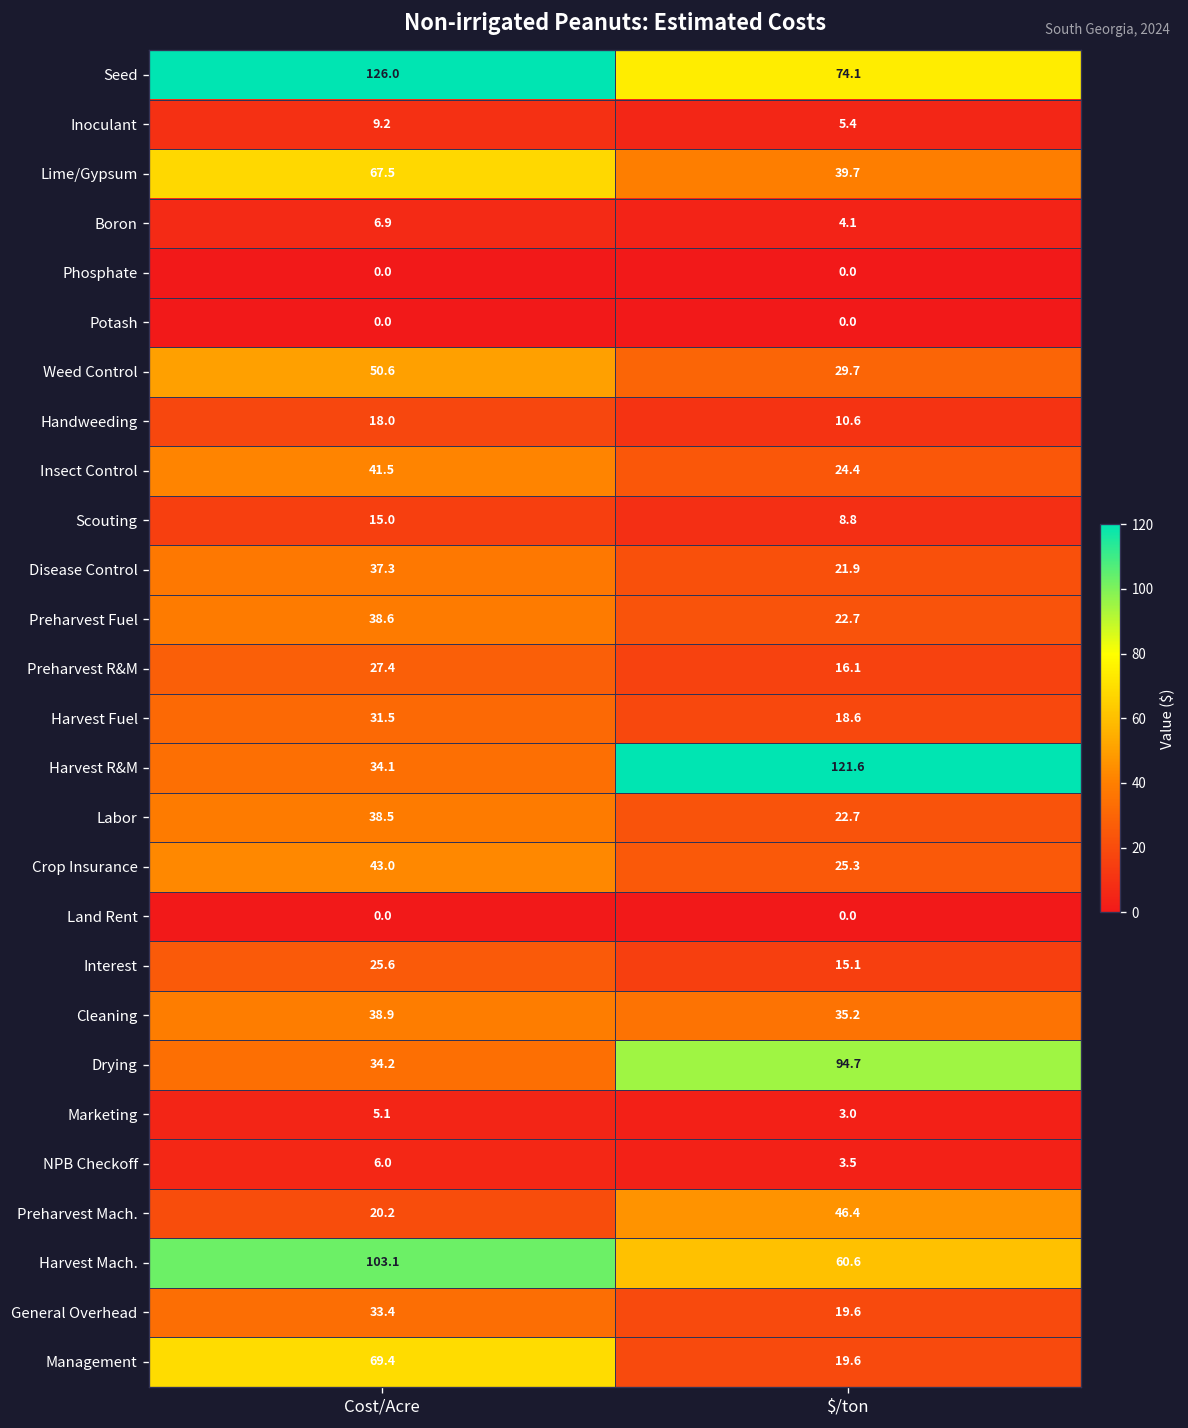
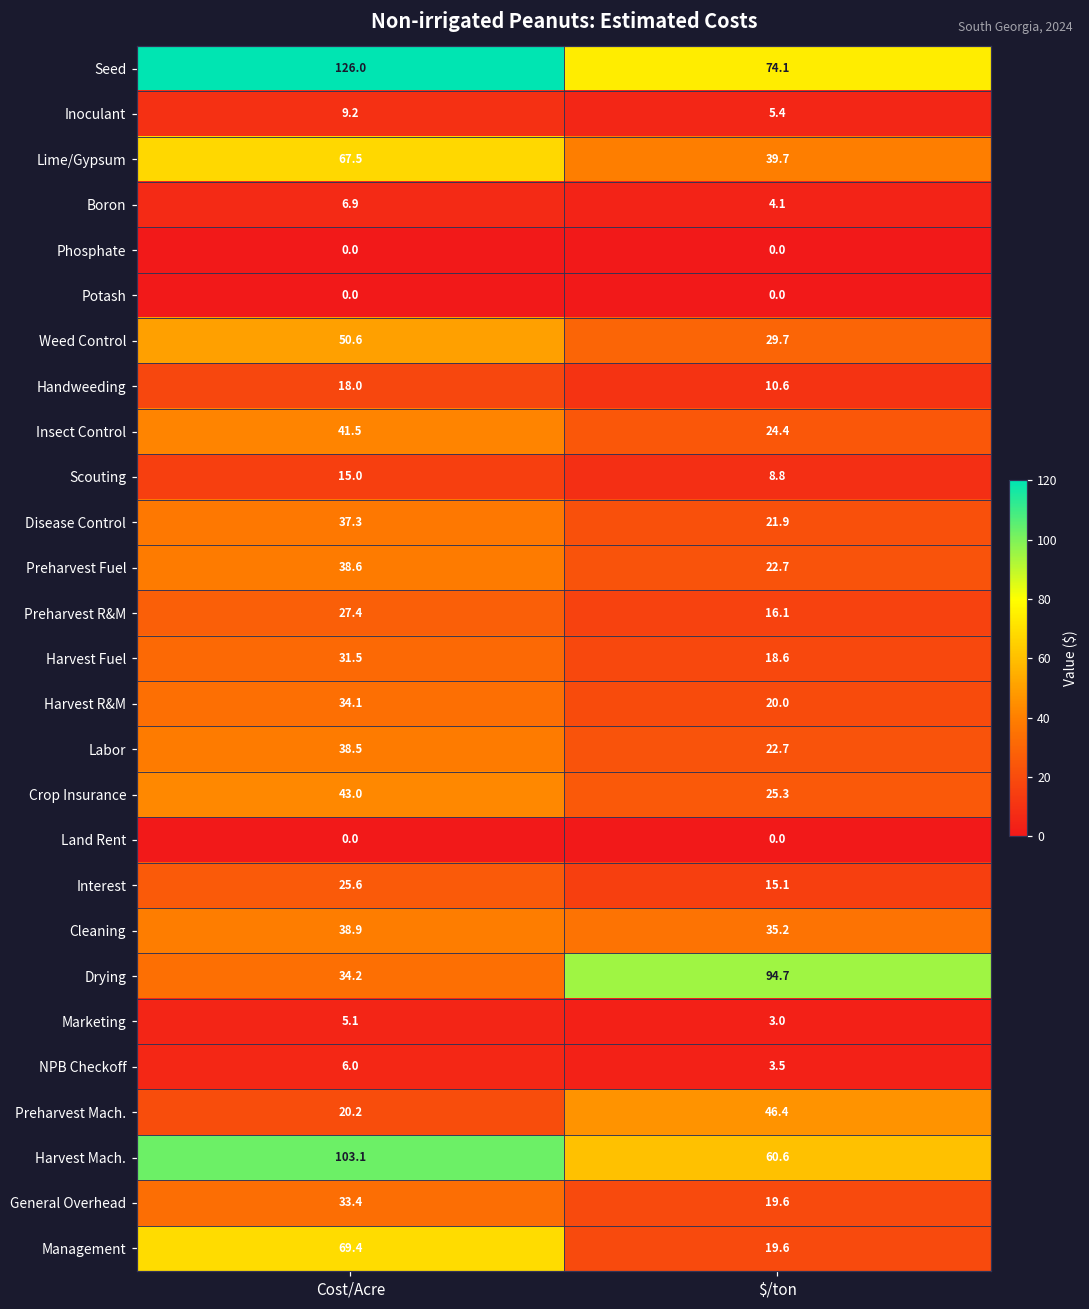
Harvest R&M, $/ton: 121.6 -> 20.0
